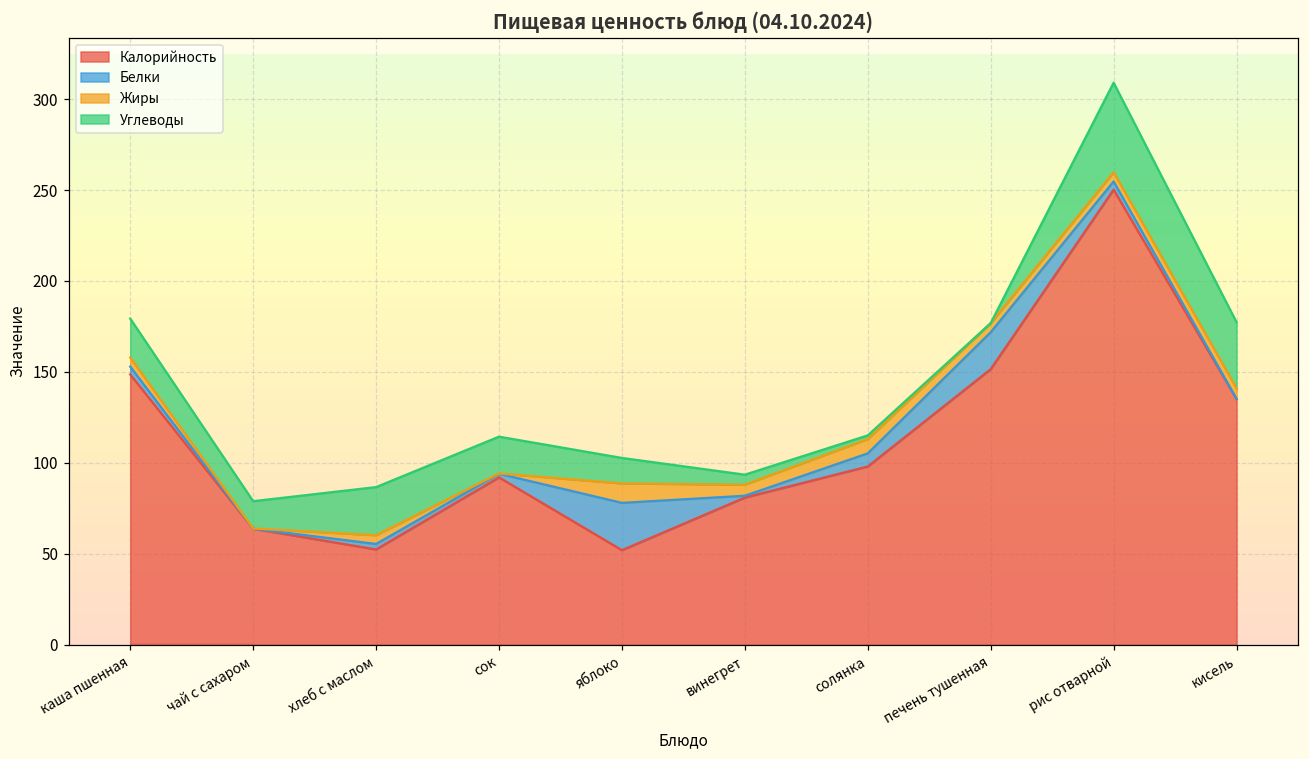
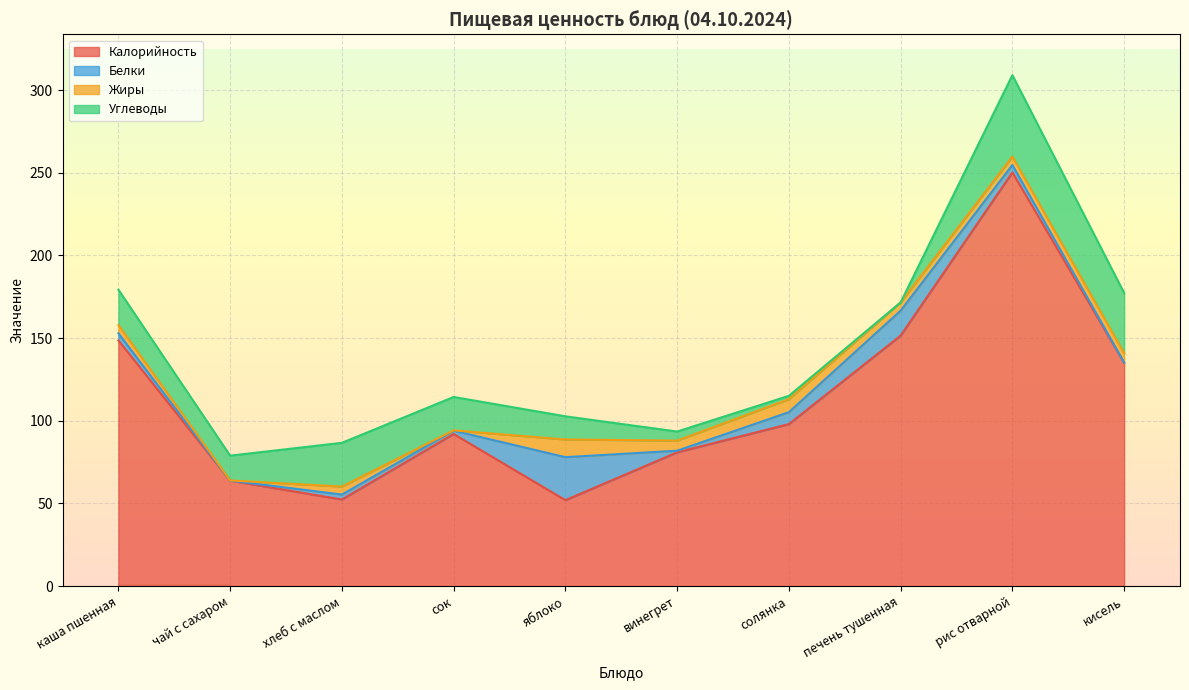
Белки, печень тушенная: 20 -> 15
